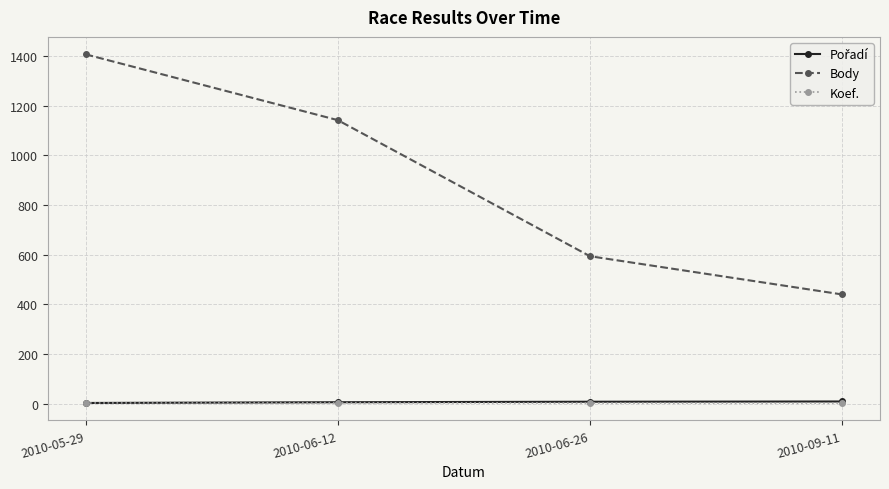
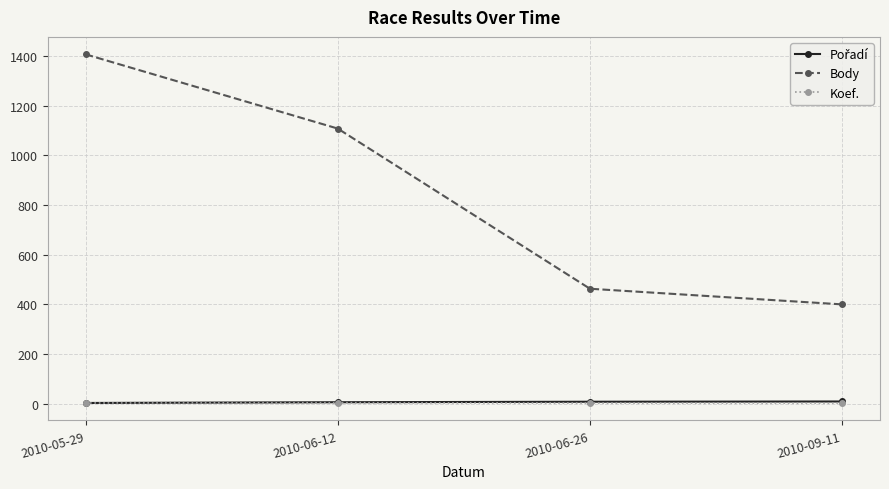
Body, 2010-06-12: 1140 -> 1110
Body, 2010-06-26: 590 -> 460
Body, 2010-09-11: 440 -> 400
